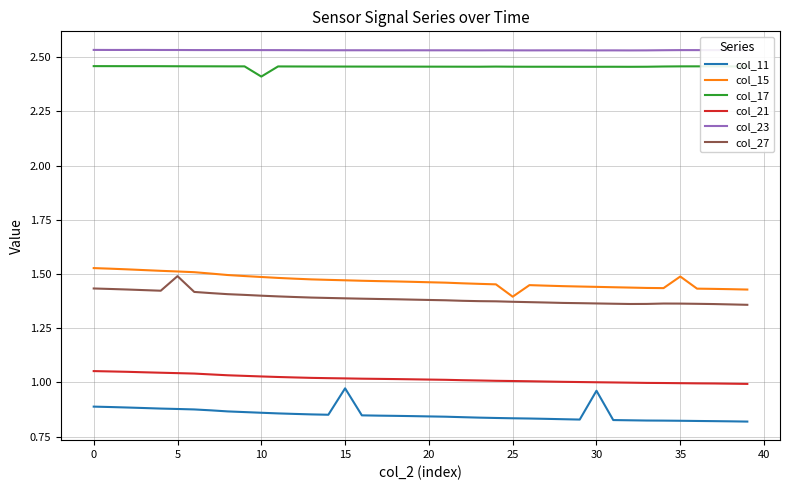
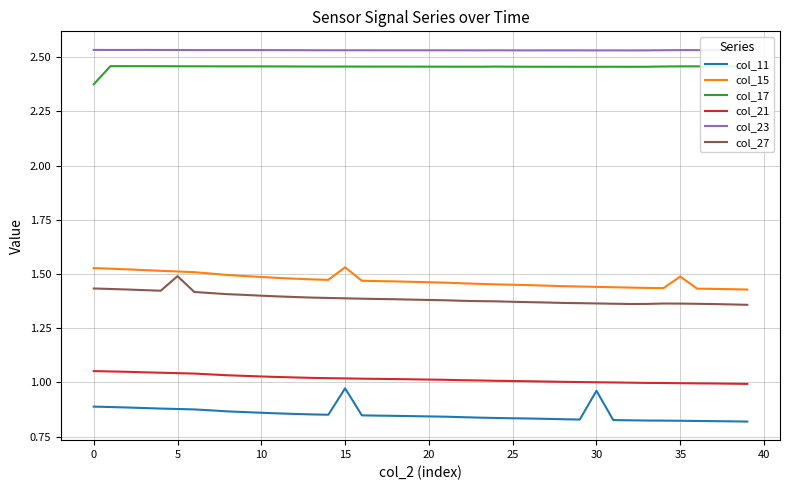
col_17, 0: 2.46 -> 2.38
col_17, 10: 2.41 -> 2.46
col_15, 15: 1.47 -> 1.53
col_15, 25: 1.40 -> 1.45
